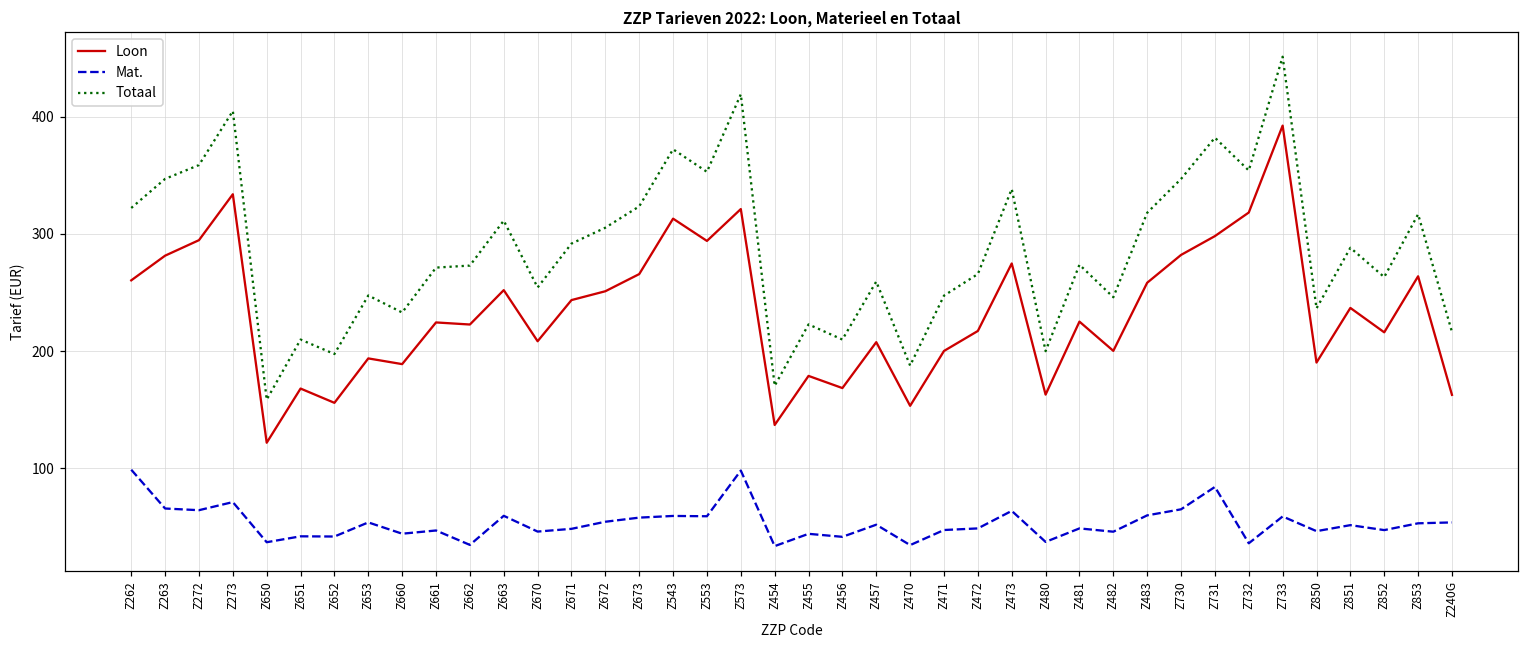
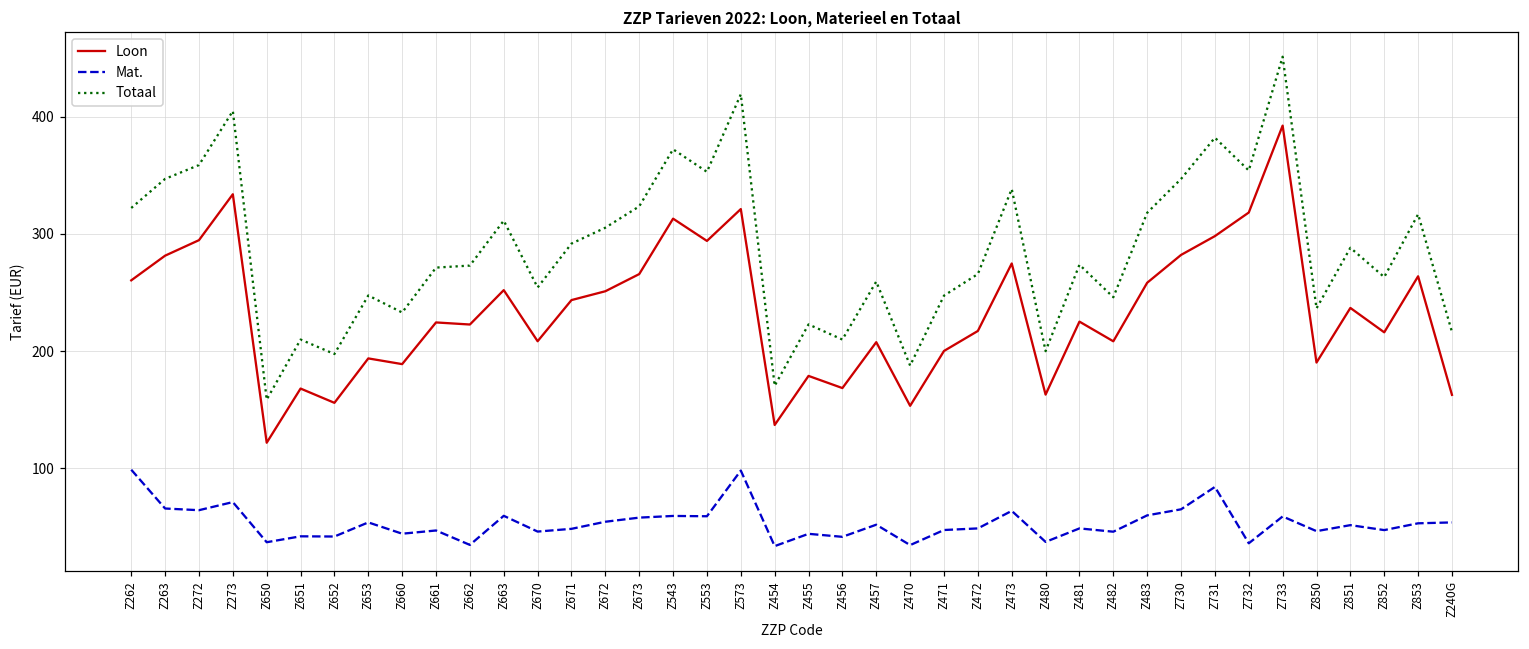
Loon, Z482: 200 -> 208
